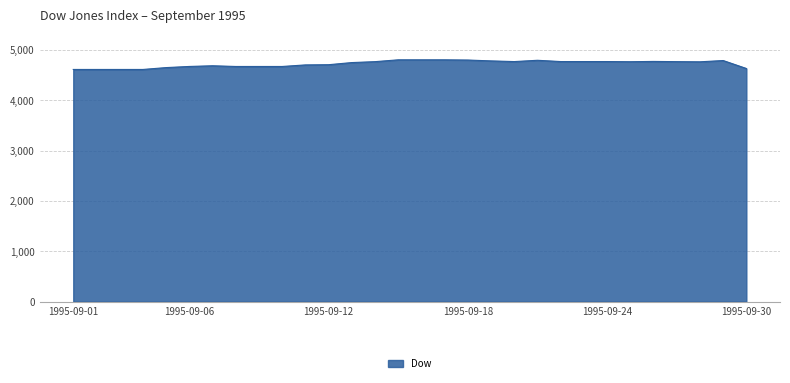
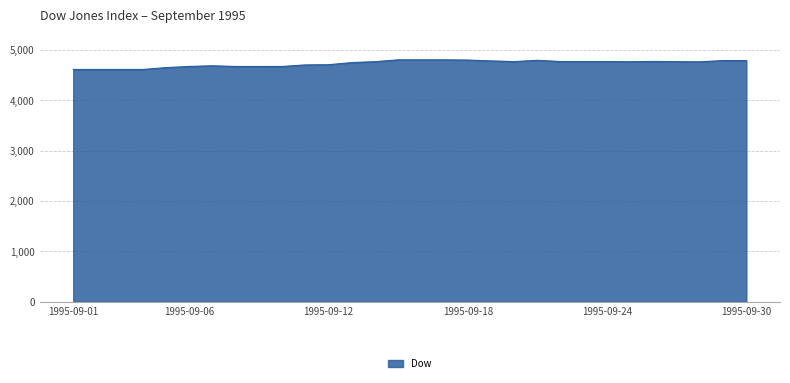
1995-09-30: 4,600 -> 4,800
